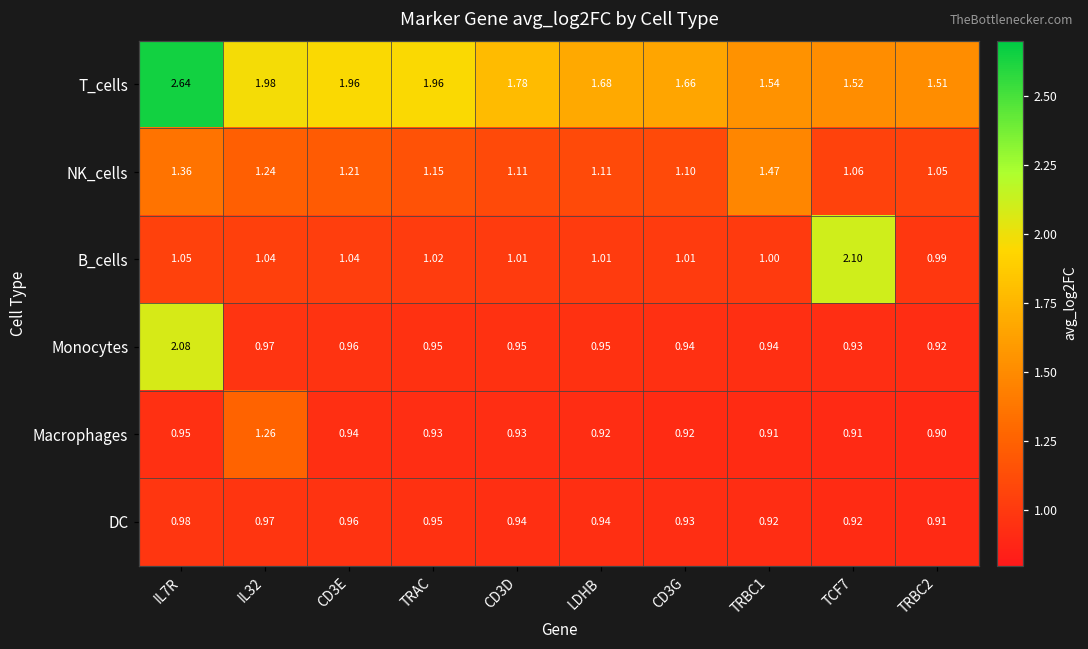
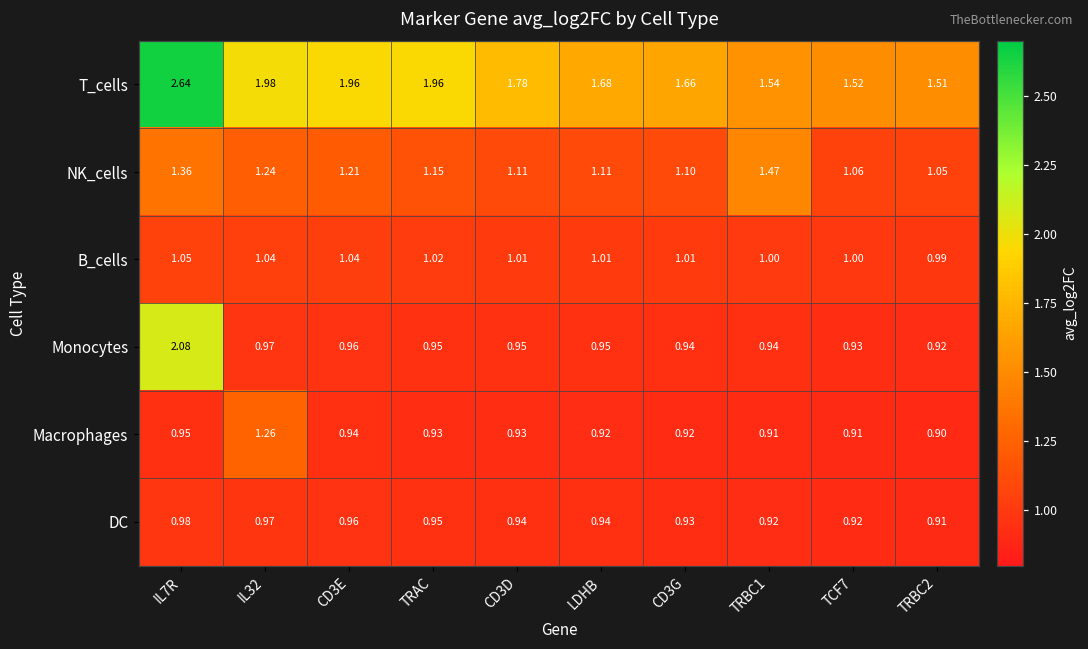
B_cells, TCF7: 2.10 -> 1.00
